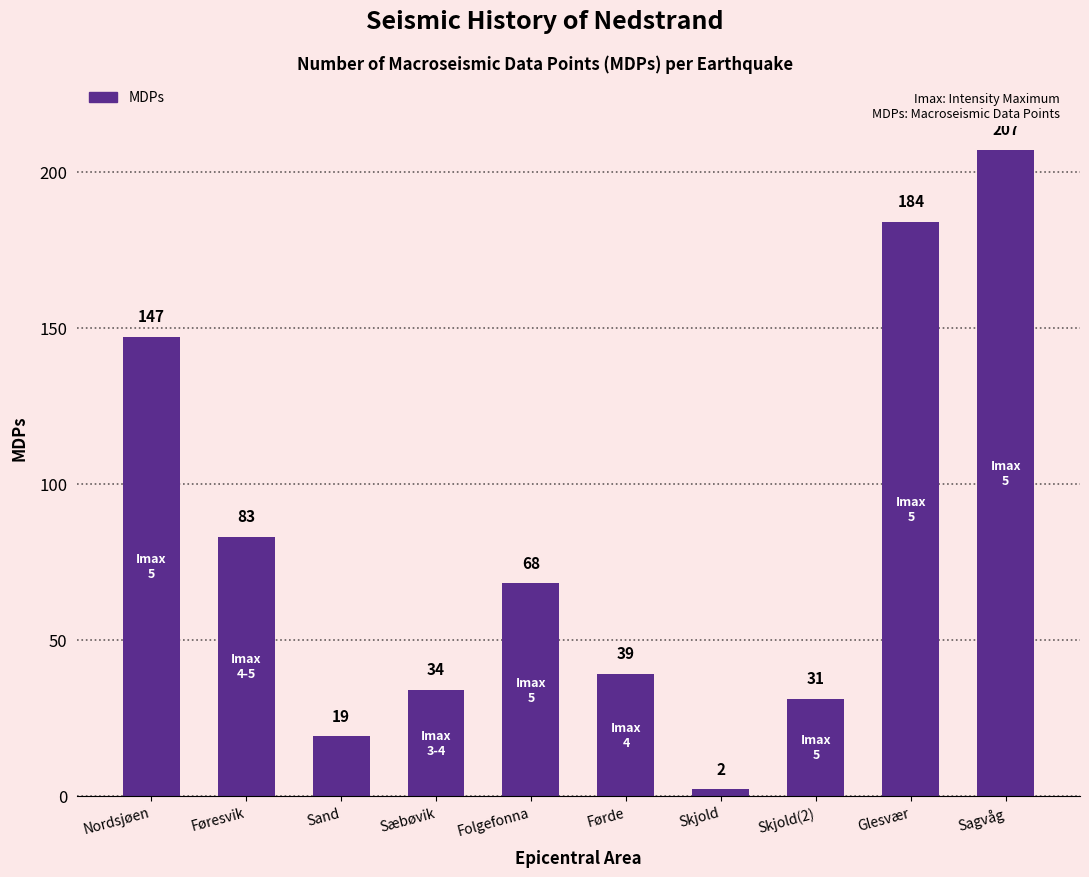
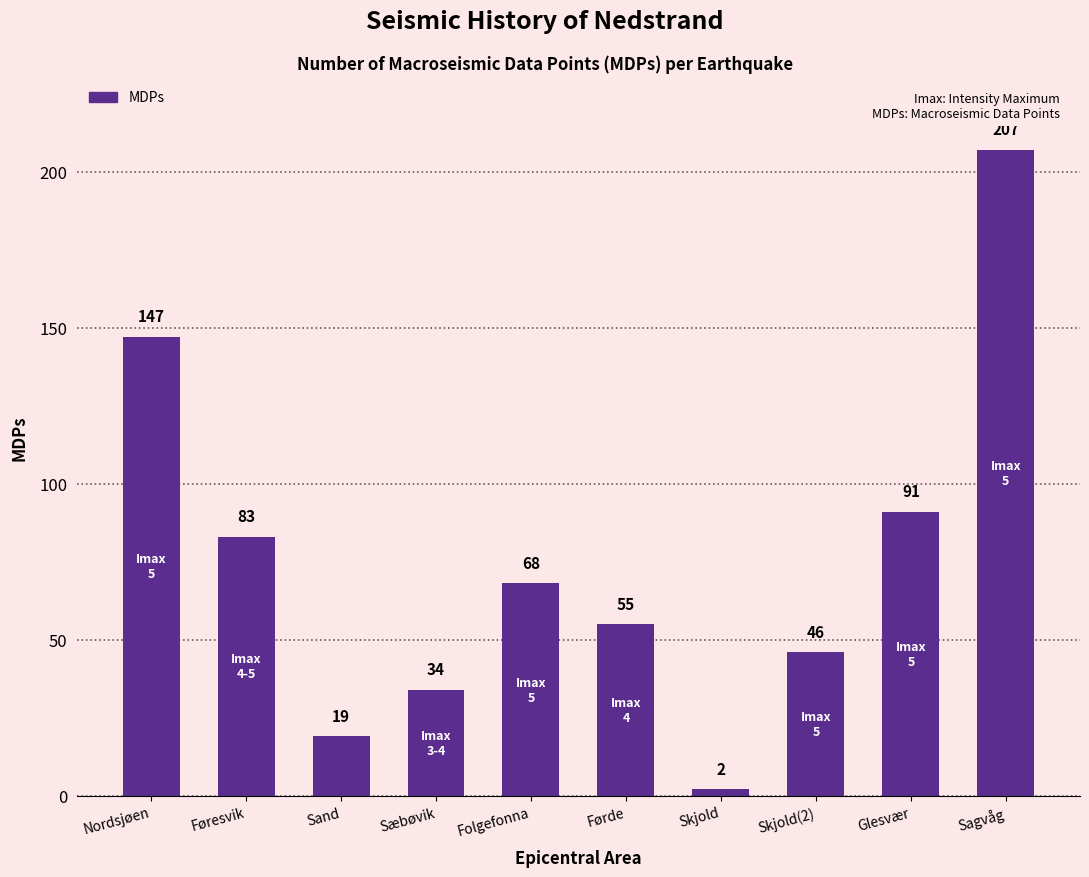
Førde: 39 -> 55
Skjold(2): 31 -> 46
Glesvær: 184 -> 91
